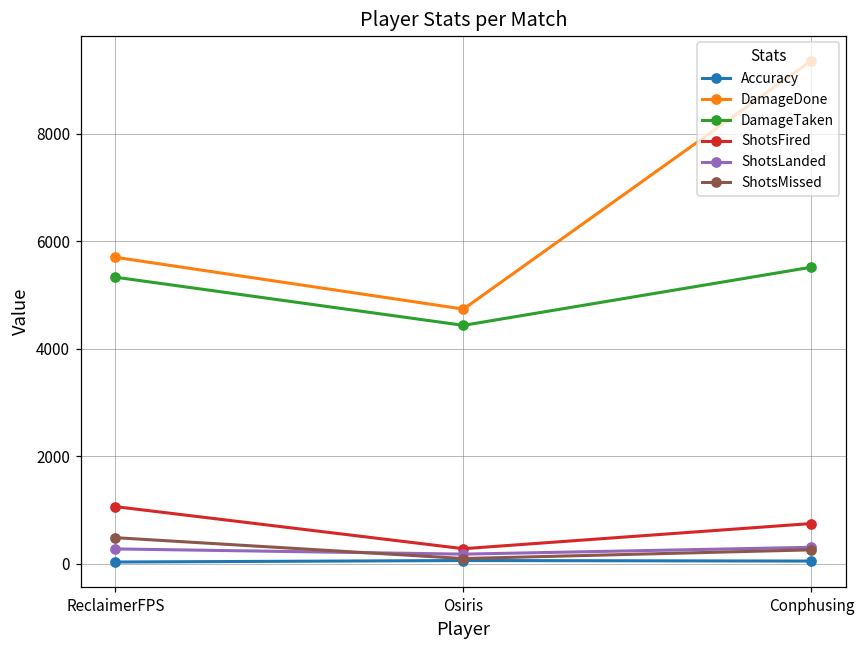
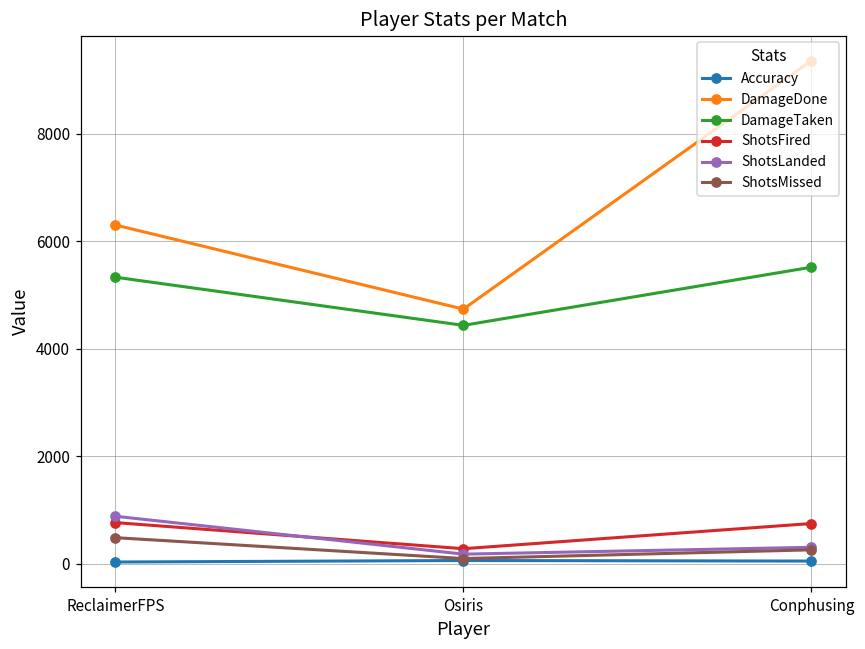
DamageDone, ReclaimerFPS: 5700 -> 6300
ShotsFired, ReclaimerFPS: 1100 -> 800
ShotsLanded, ReclaimerFPS: 300 -> 900
